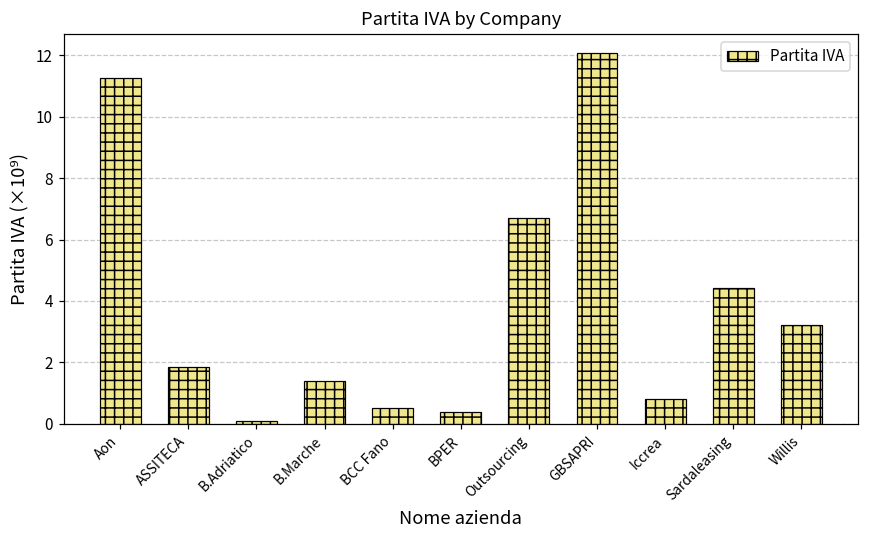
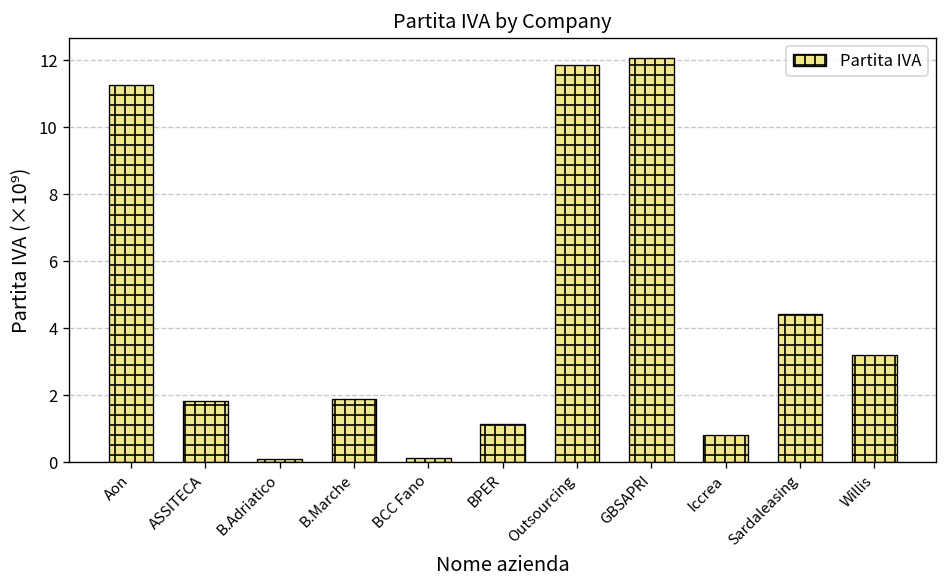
B.Marche: 1.4 -> 1.9
BCC Fano: 0.5 -> 0.1
BPER: 0.4 -> 1.2
Outsourcing: 6.7 -> 11.9
